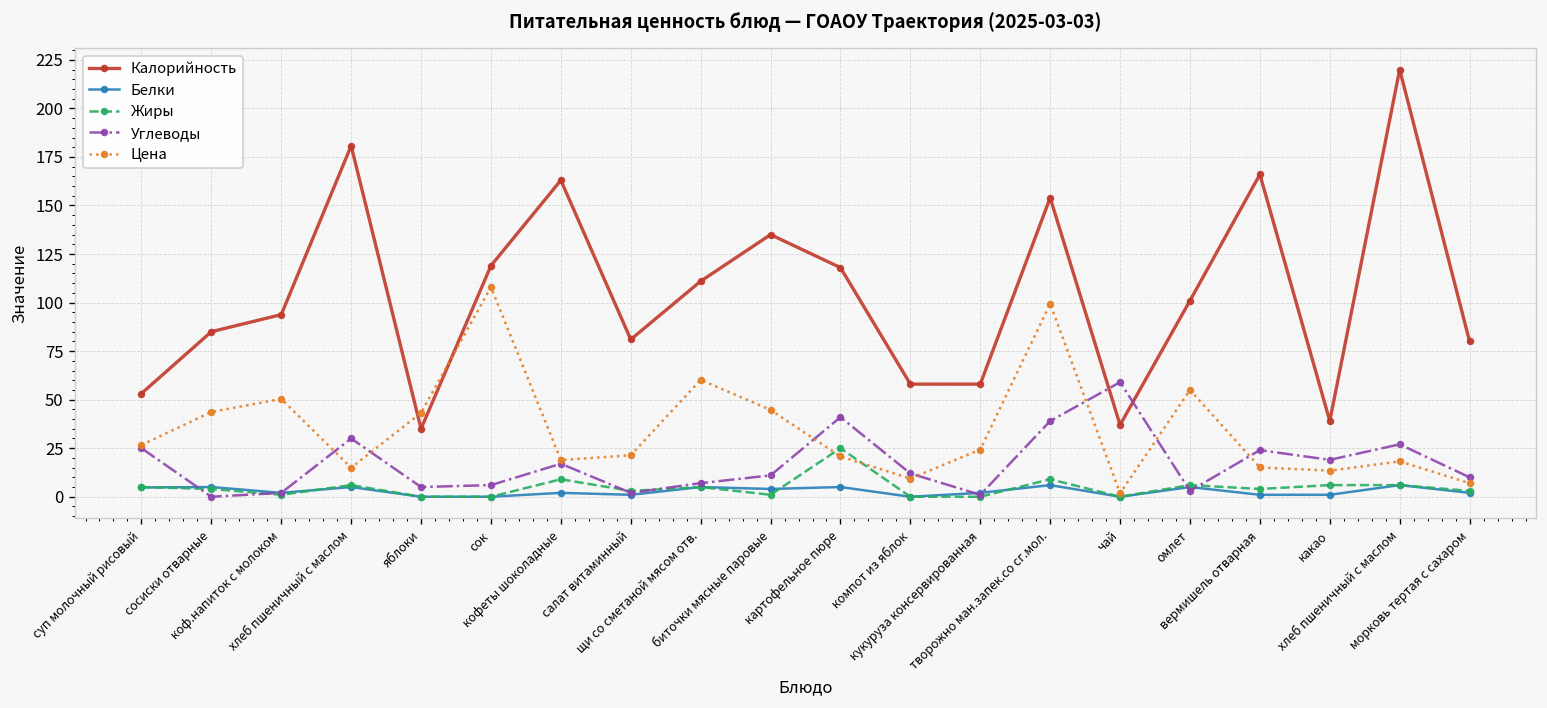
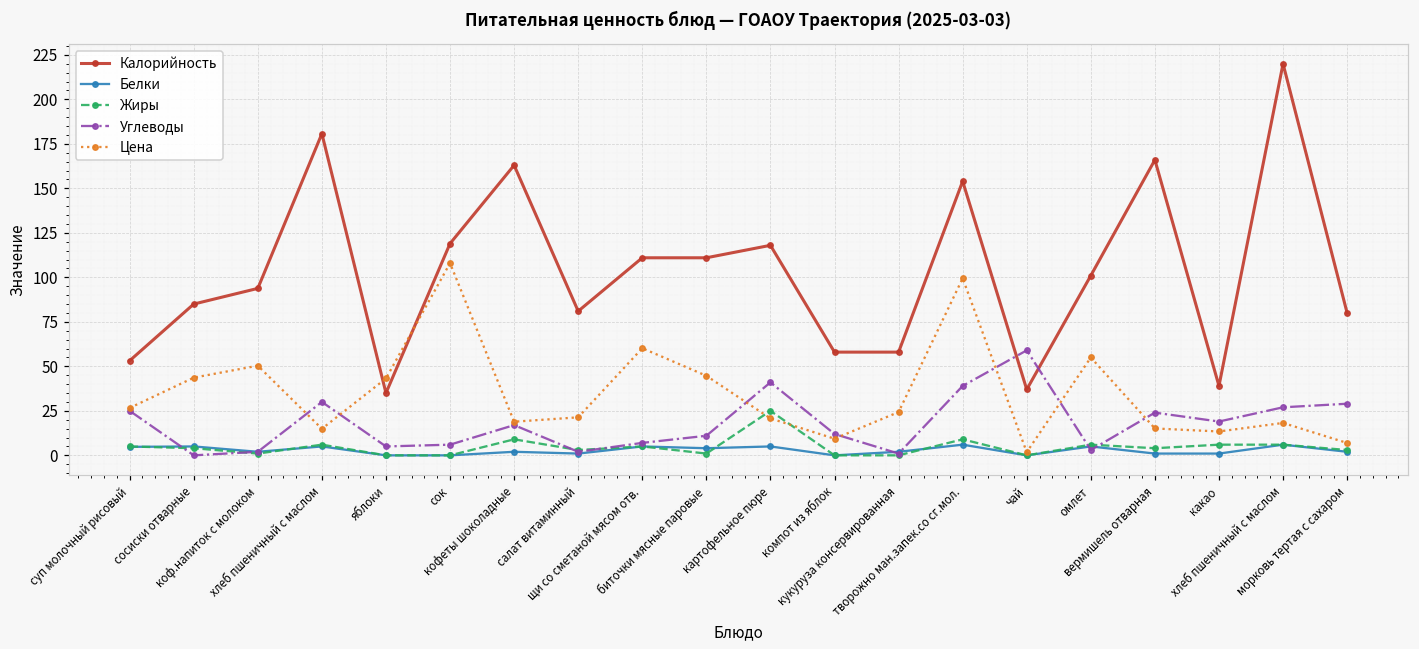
Калорийность, биточки мясные паровые: 135 -> 111
Углеводы, морковь тертая с сахаром: 10 -> 29
